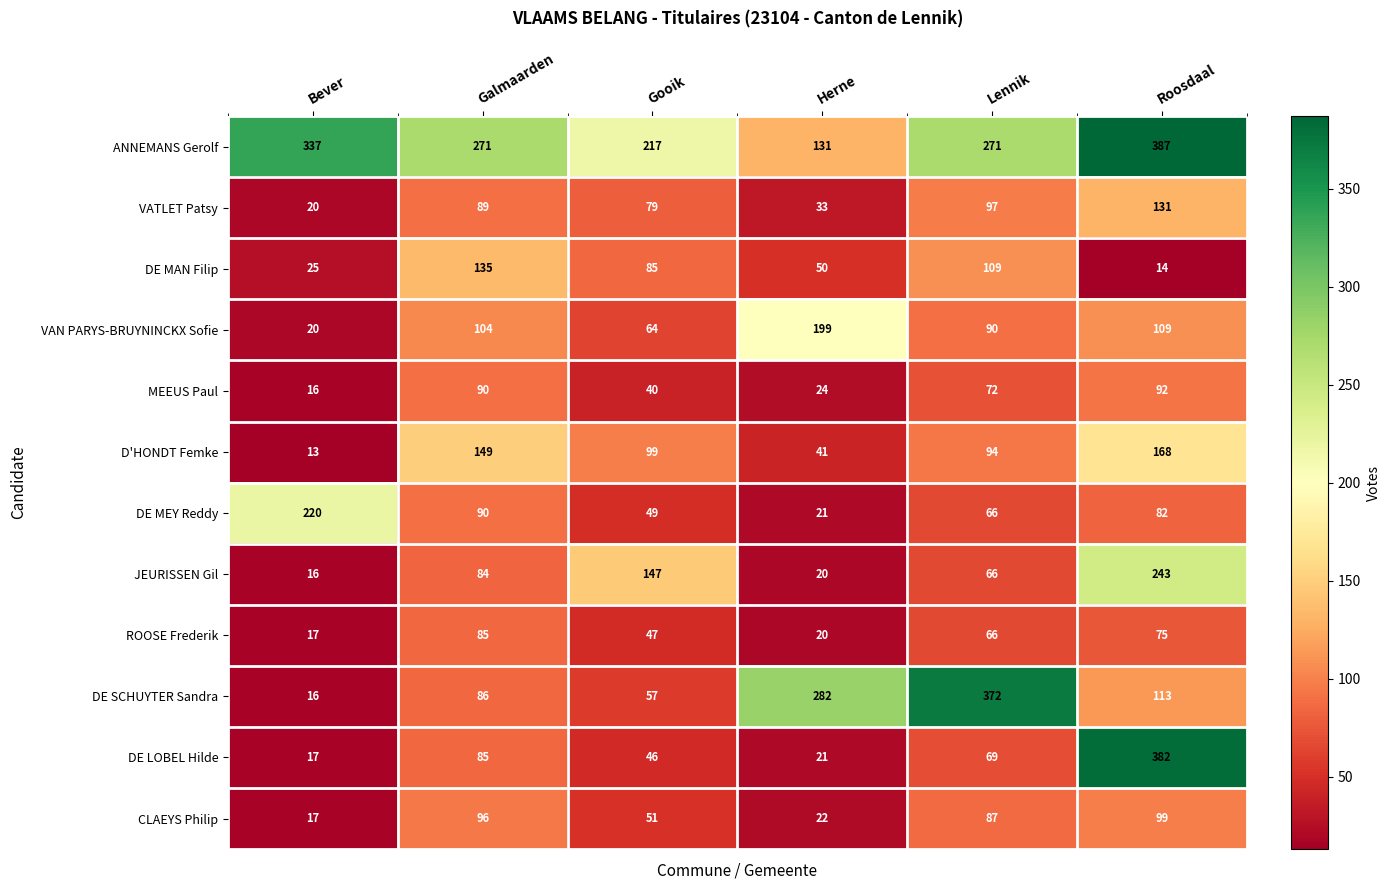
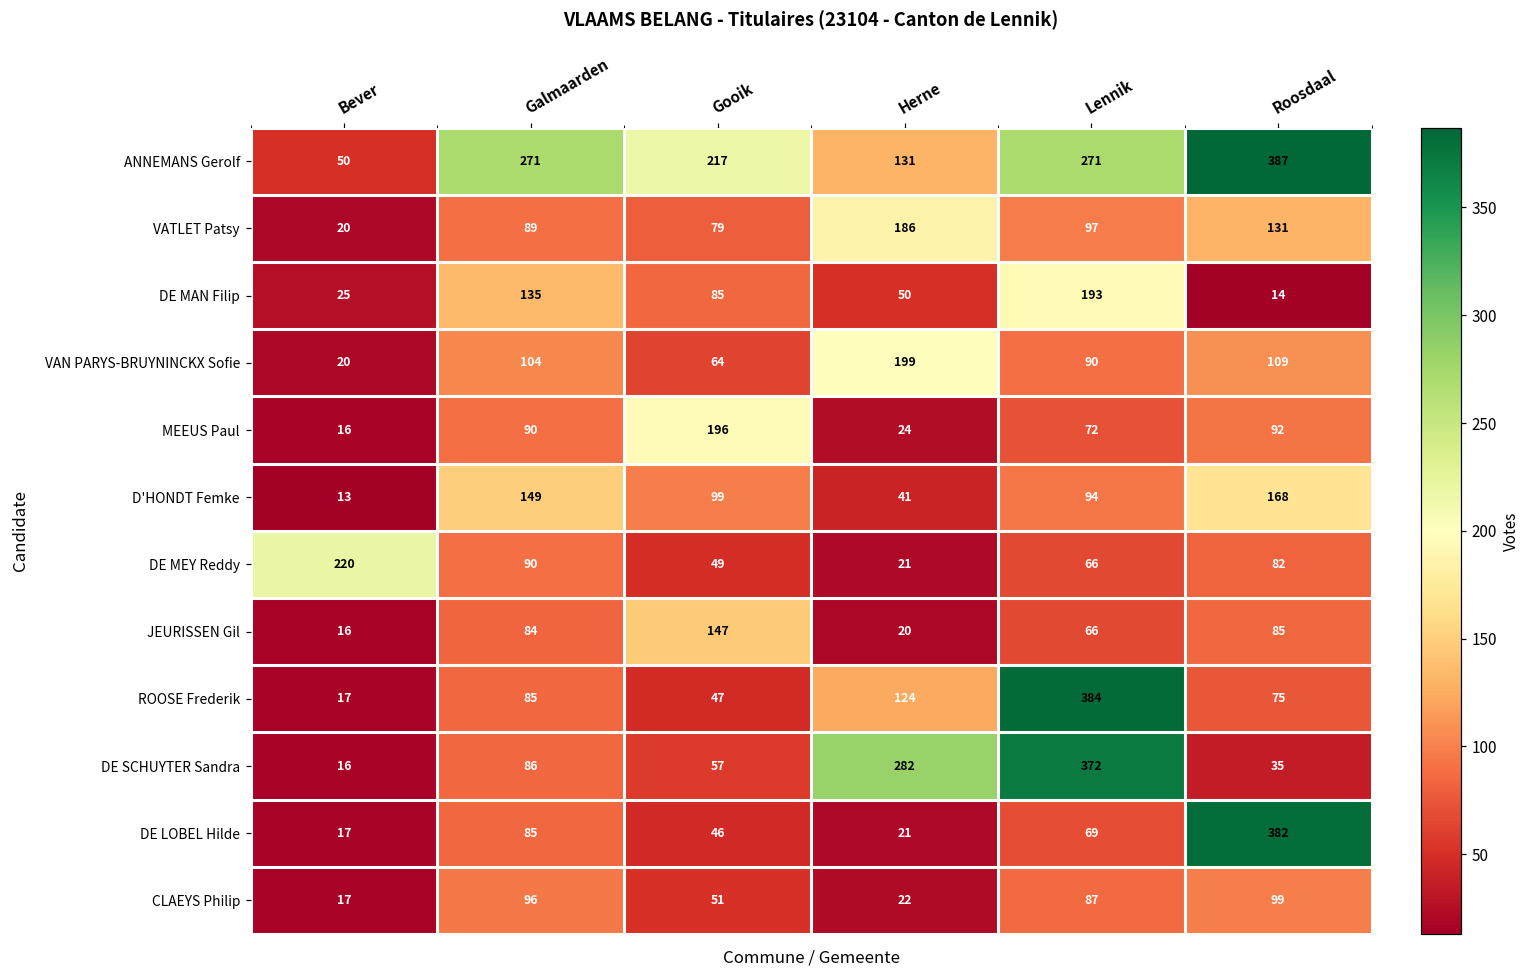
ANNEMANS Gerolf, Bever: 337 -> 50
VATLET Patsy, Herne: 33 -> 186
DE MAN Filip, Lennik: 109 -> 193
MEEUS Paul, Gooik: 40 -> 196
JEURISSEN Gil, Roosdaal: 243 -> 85
ROOSE Frederik, Herne: 20 -> 124
ROOSE Frederik, Lennik: 66 -> 384
DE SCHUYTER Sandra, Roosdaal: 113 -> 35
